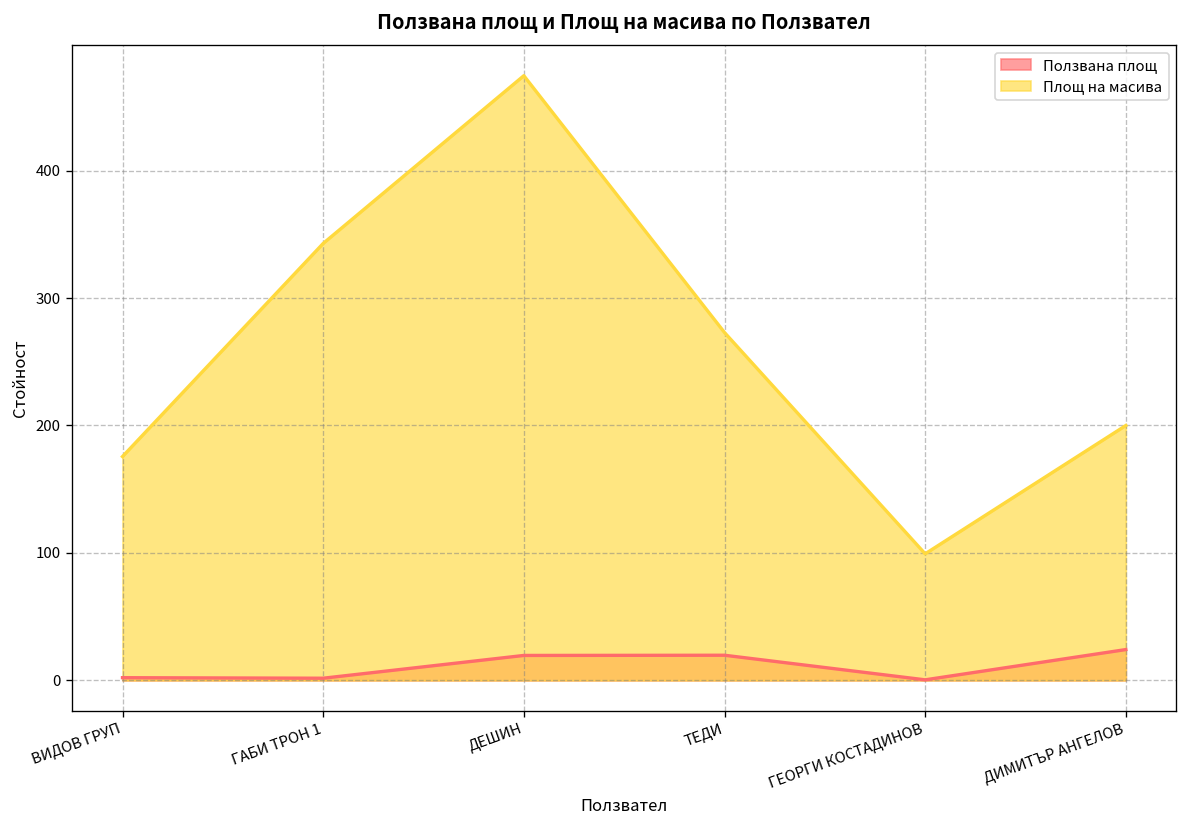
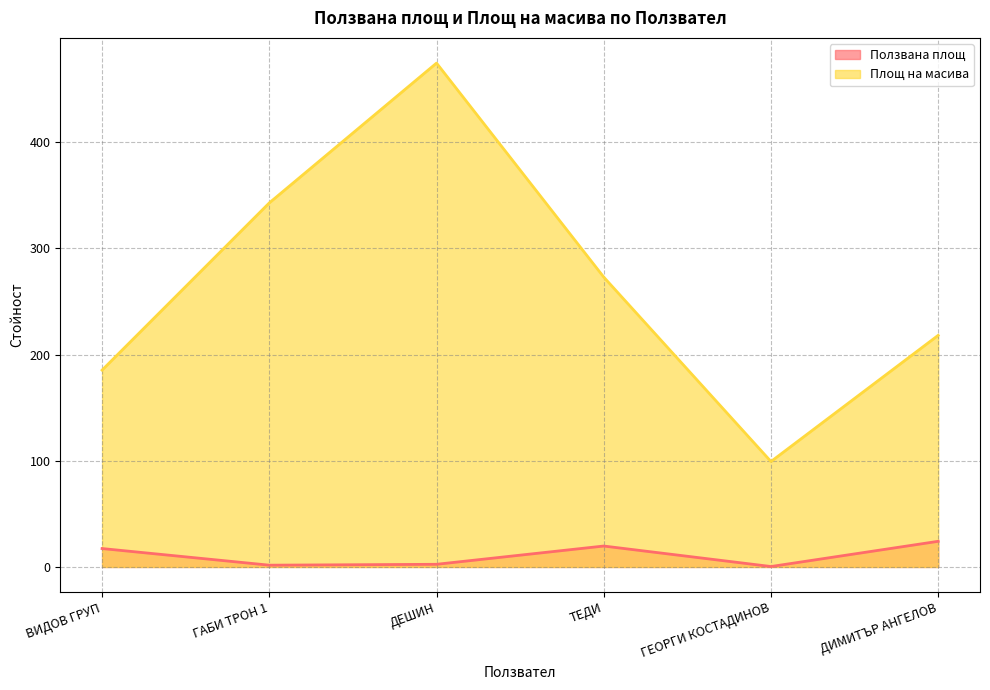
Ползвана площ, ВИДОВ ГРУП: 2 -> 17
Площ на масива, ВИДОВ ГРУП: 176 -> 185
Ползвана площ, ДЕШИН: 20 -> 3
Площ на масива, ДИМИТЪР АНГЕЛОВ: 200 -> 218
